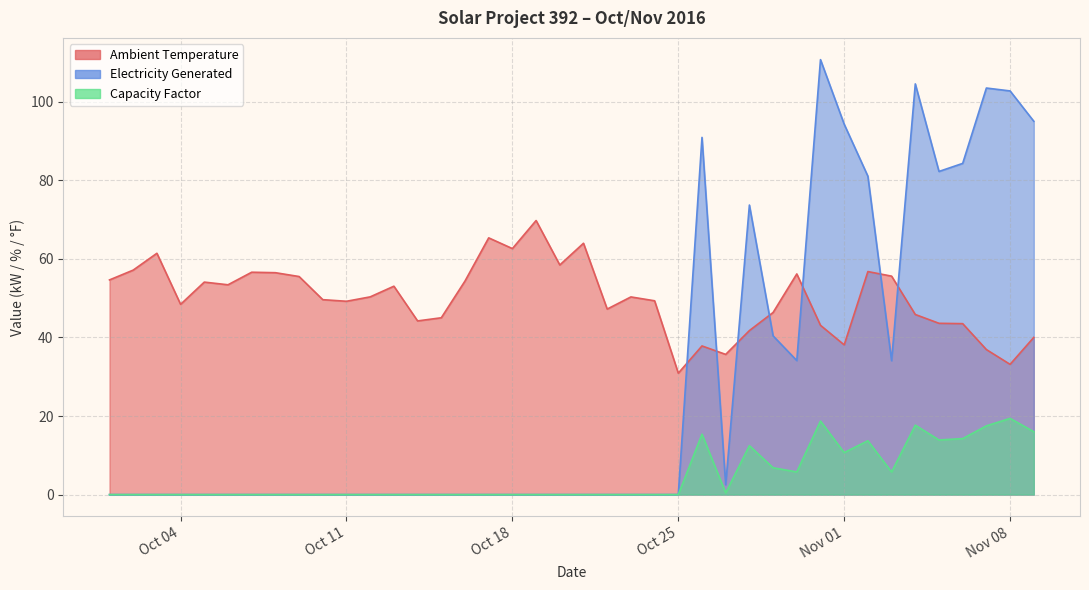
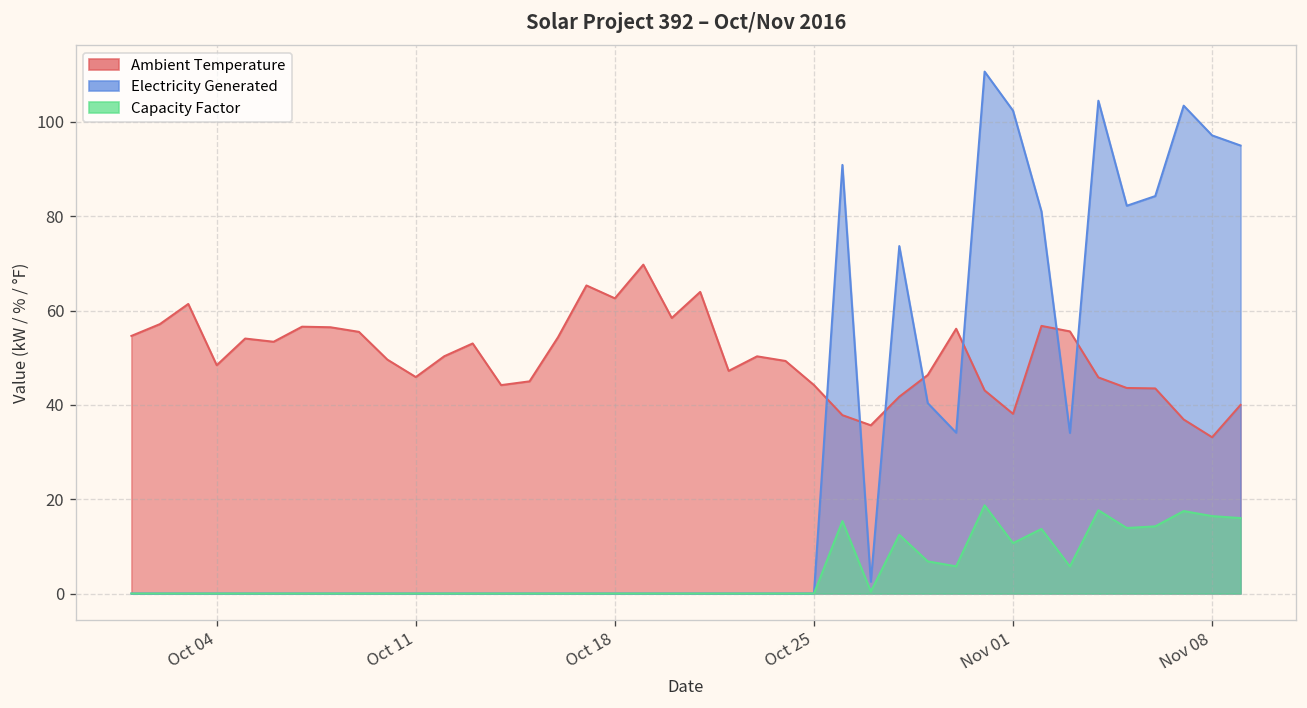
Ambient Temperature, Oct 11: 49 -> 46
Ambient Temperature, Oct 25: 31 -> 44
Electricity Generated, Nov 01: 94 -> 102
Electricity Generated, Nov 08: 103 -> 97
Capacity Factor, Nov 08: 19 -> 16
